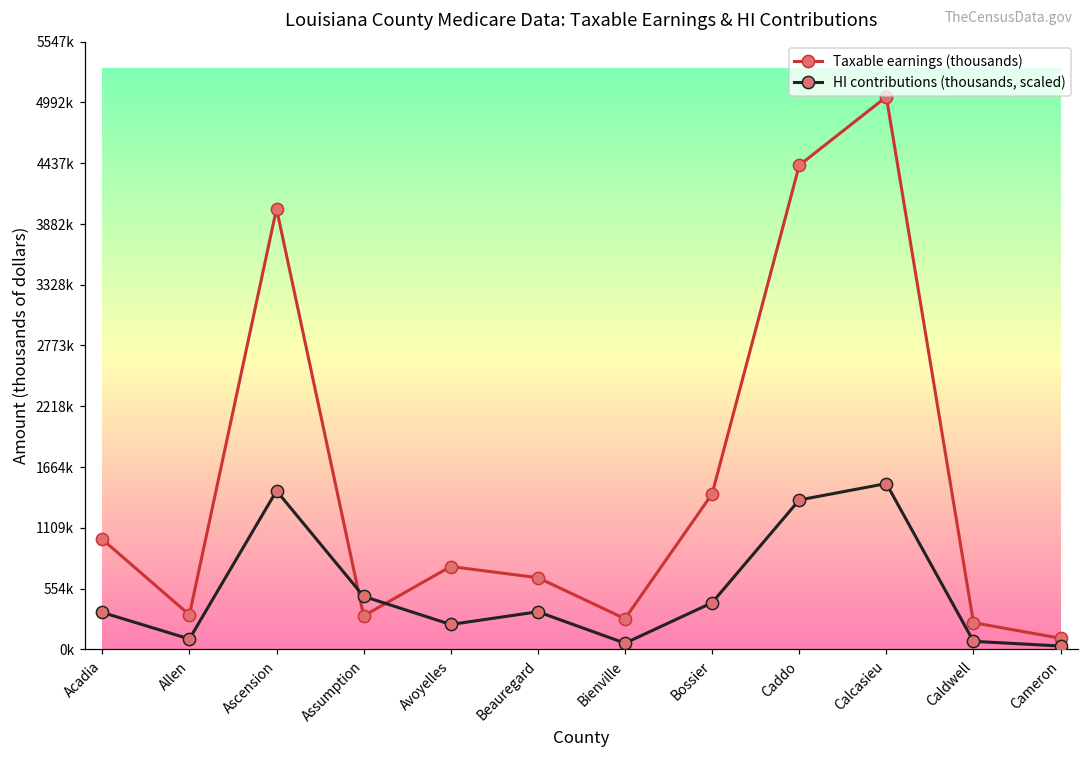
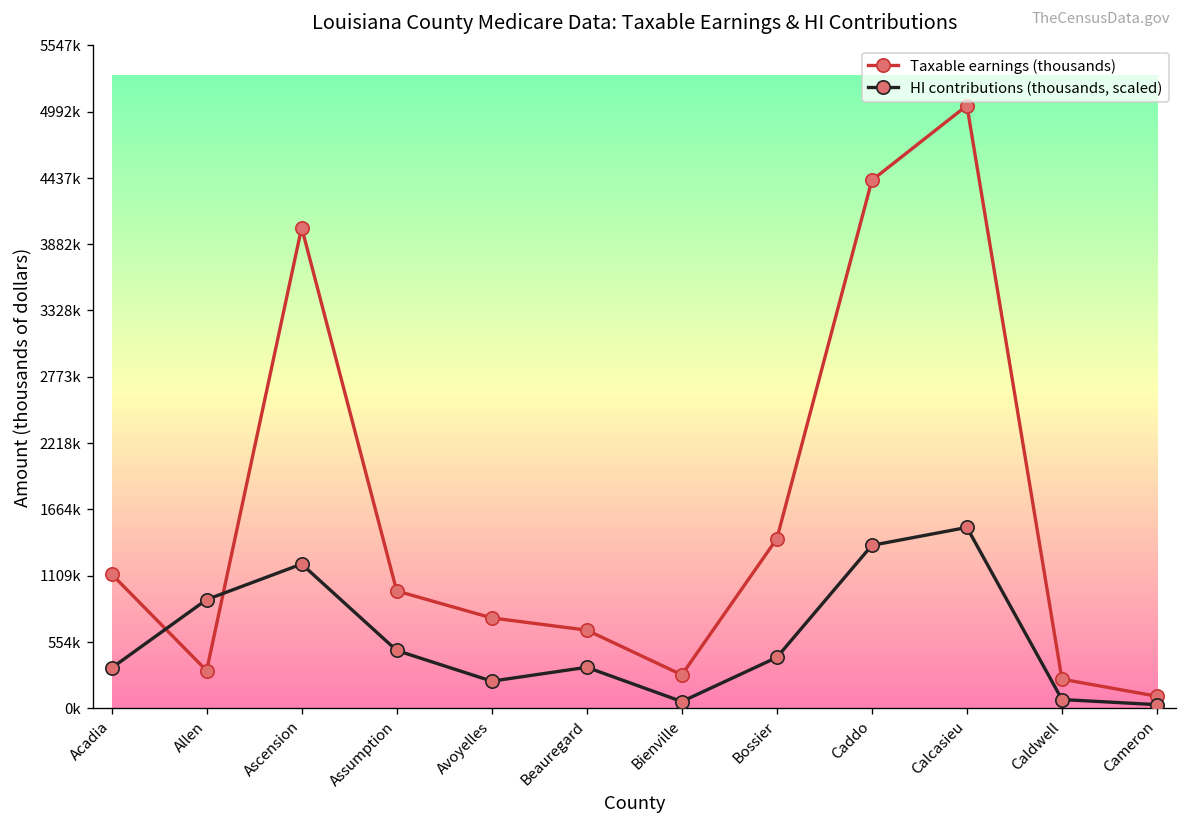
Taxable earnings (thousands), Acadia: 1000000 -> 1100000
HI contributions (thousands, scaled), Allen: 100000 -> 900000
HI contributions (thousands, scaled), Ascension: 1400000 -> 1200000
Taxable earnings (thousands), Assumption: 300000 -> 1000000
